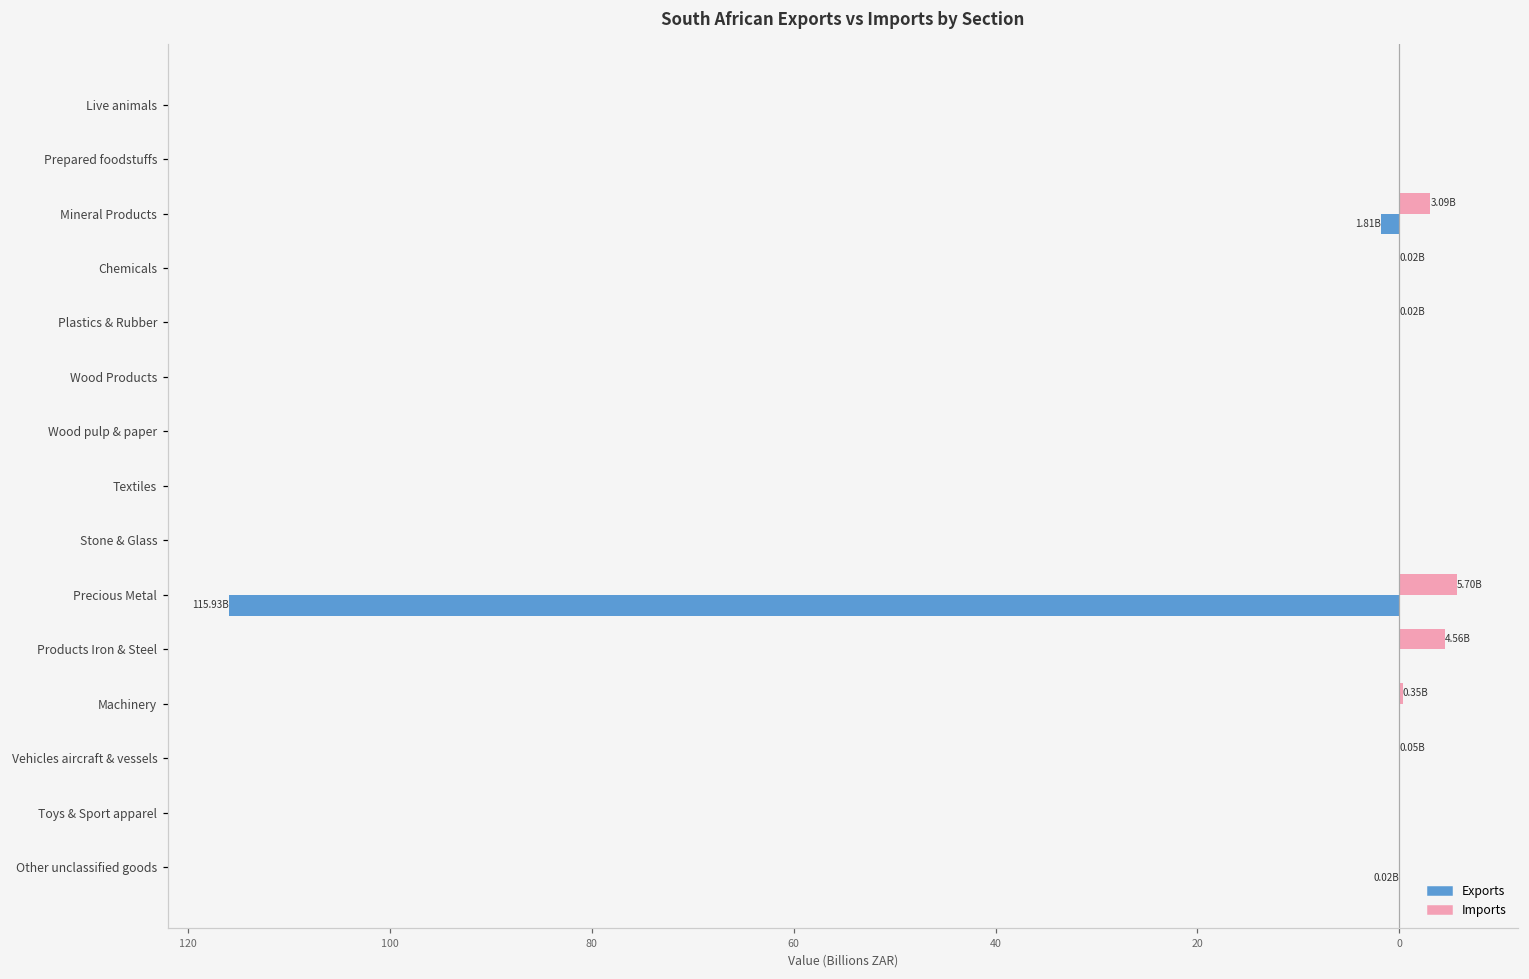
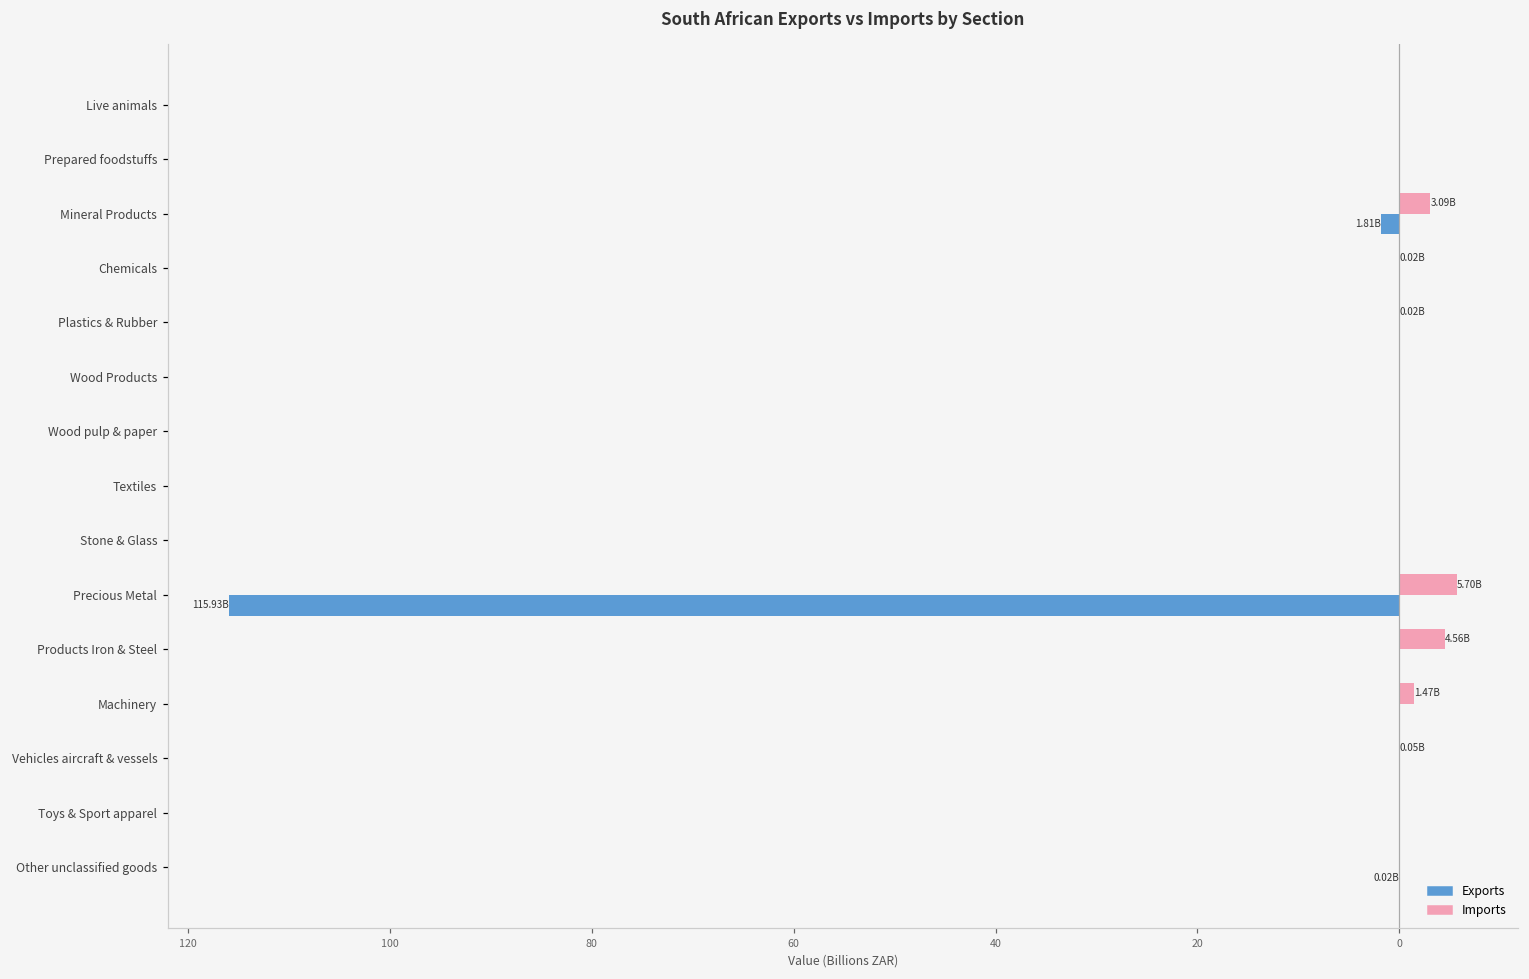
Imports, Machinery: 0.35B -> 1.47B
